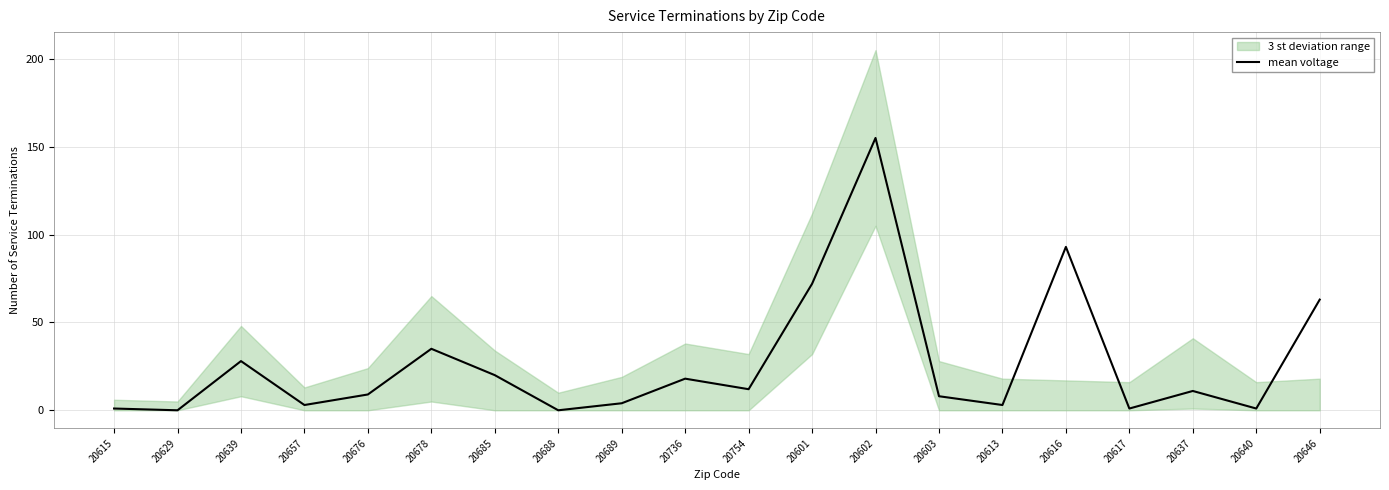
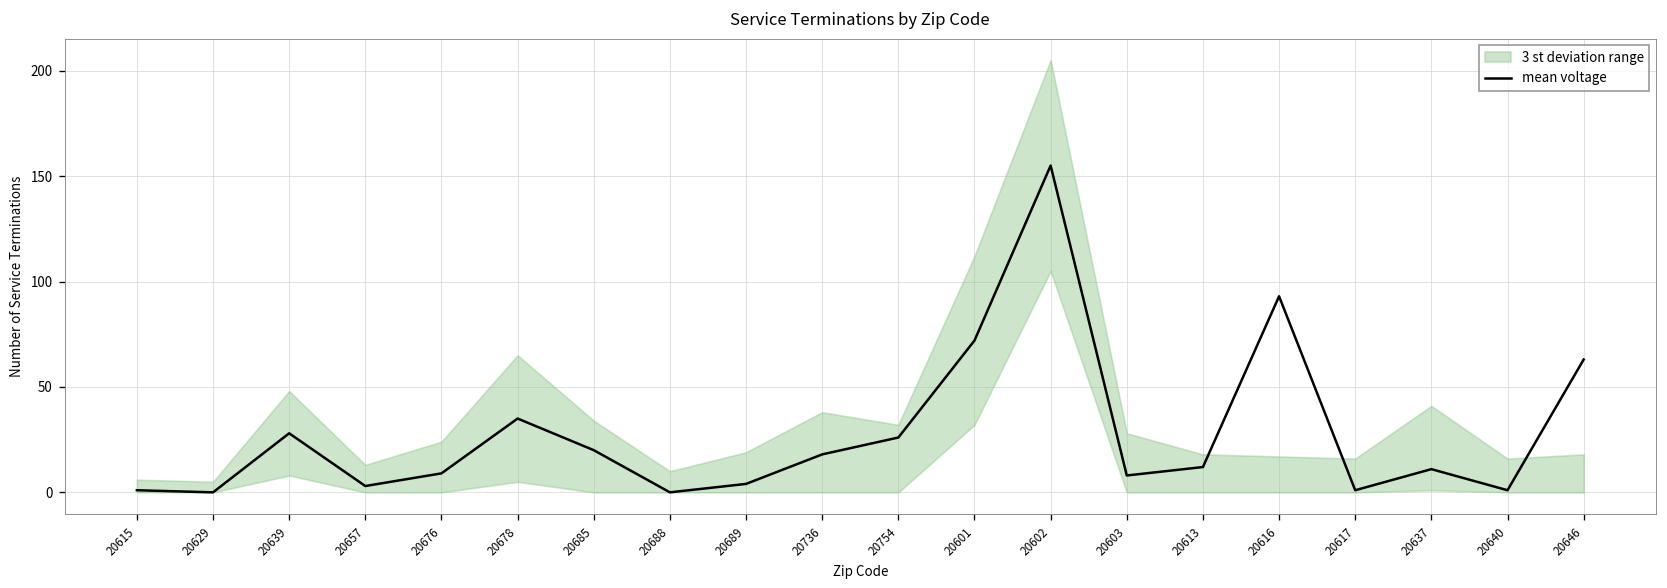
mean voltage, 20754: 12 -> 26
mean voltage, 20613: 3 -> 12
